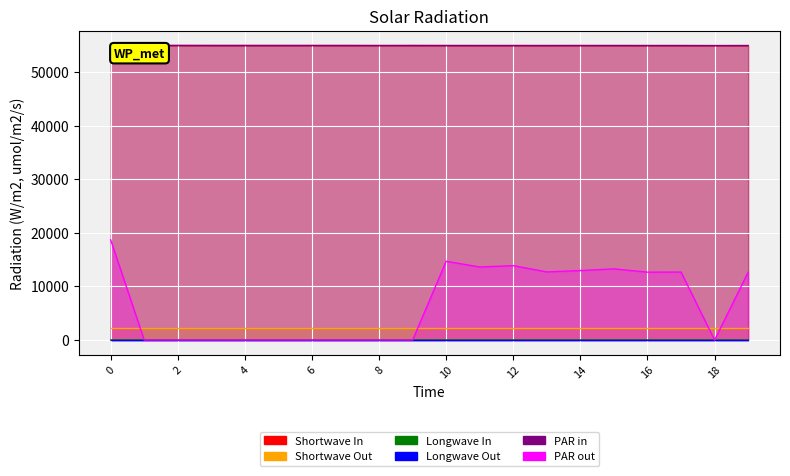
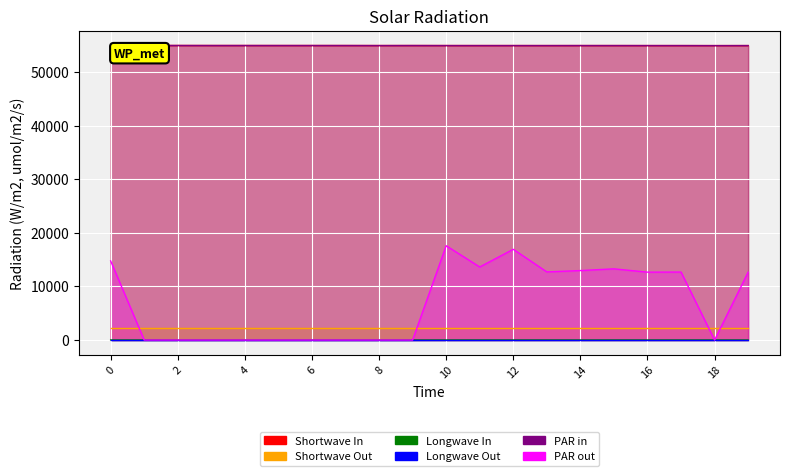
PAR out, 0: 19000 -> 15000
PAR out, 10: 15000 -> 18000
PAR out, 12: 14000 -> 17000
